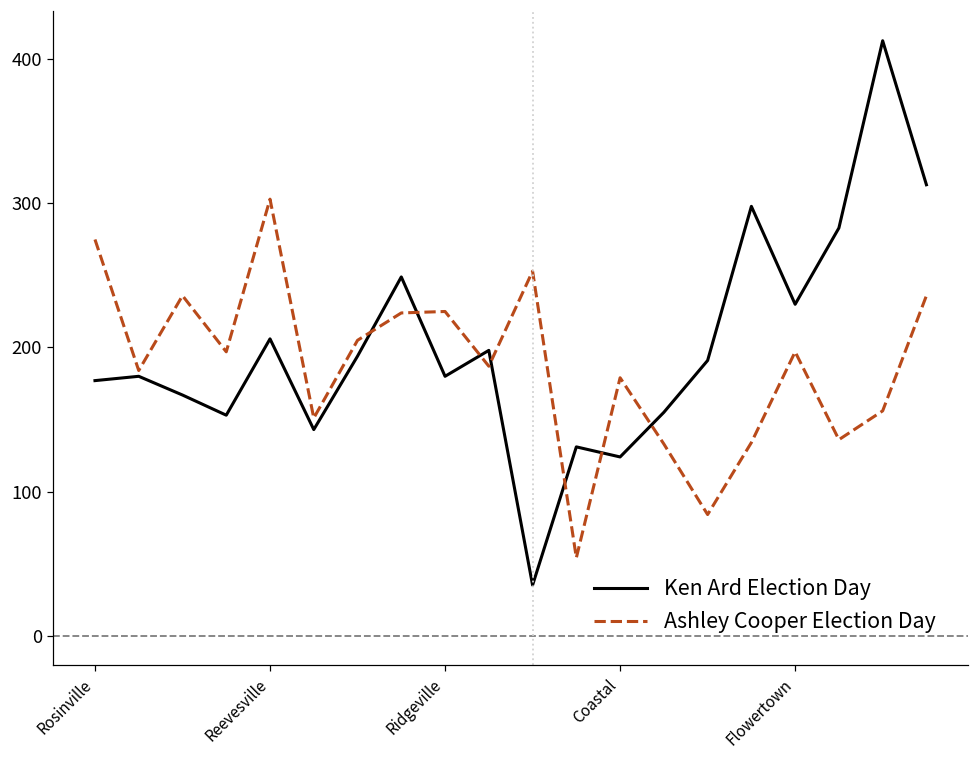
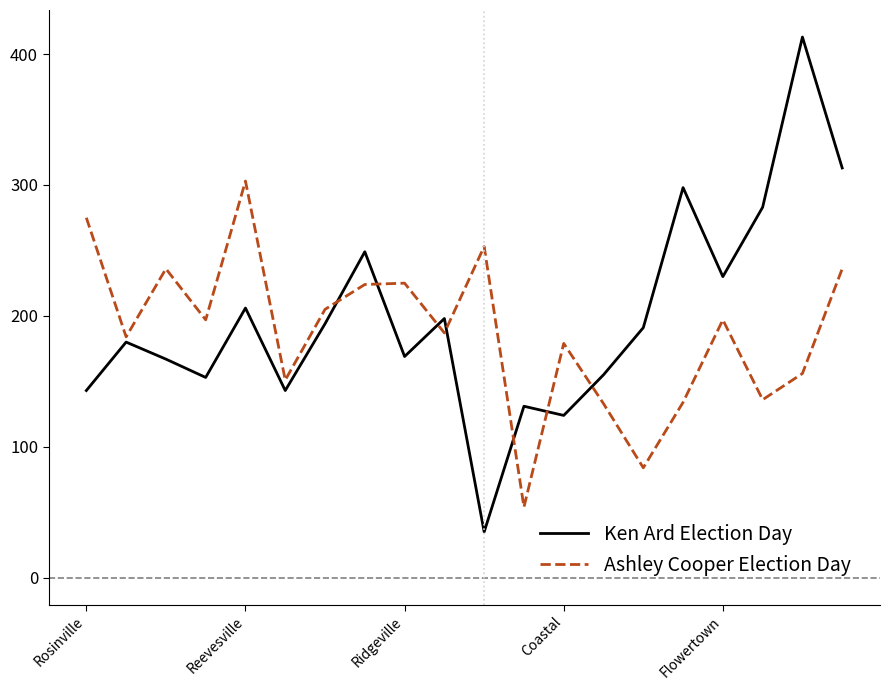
Ken Ard Election Day, Rosinville: 177 -> 143
Ken Ard Election Day, Ridgeville: 180 -> 169
